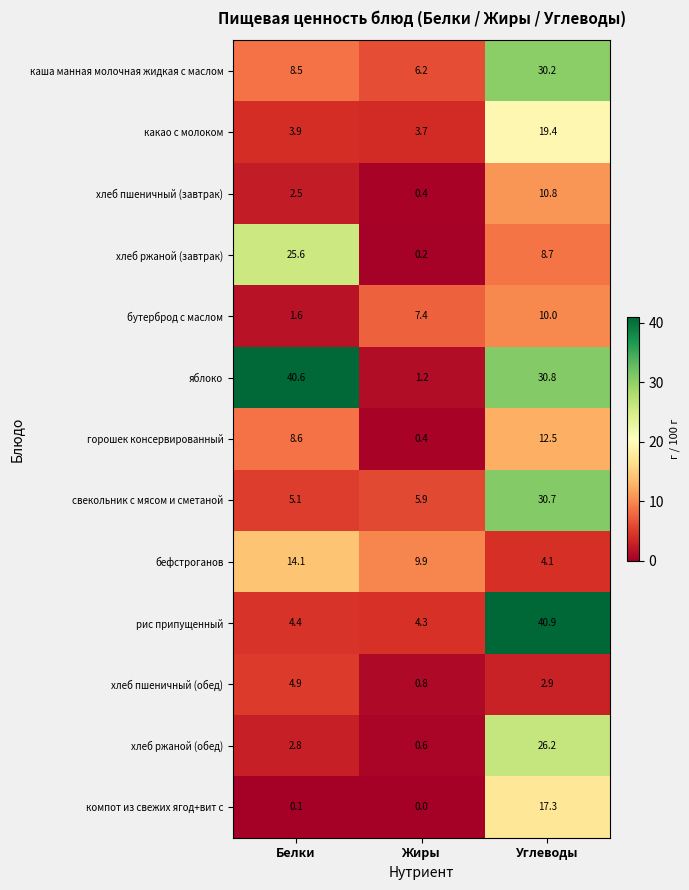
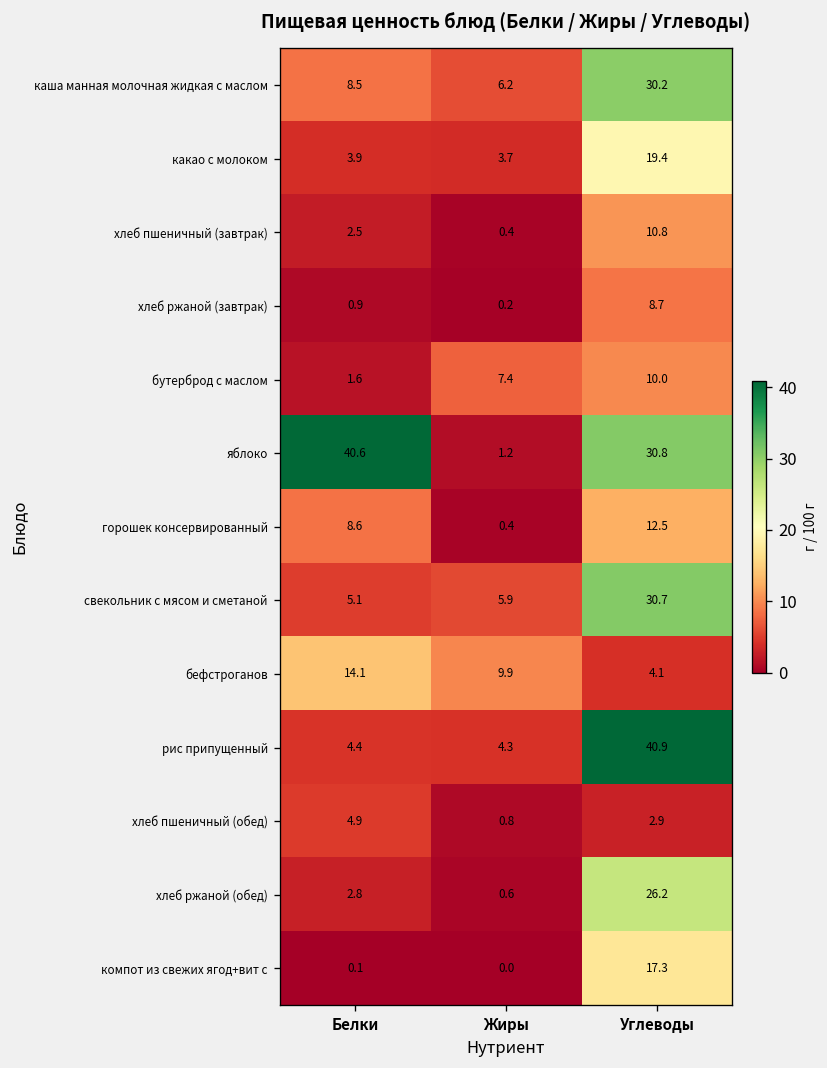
хлеб ржаной (завтрак), Белки: 25.6 -> 0.9
